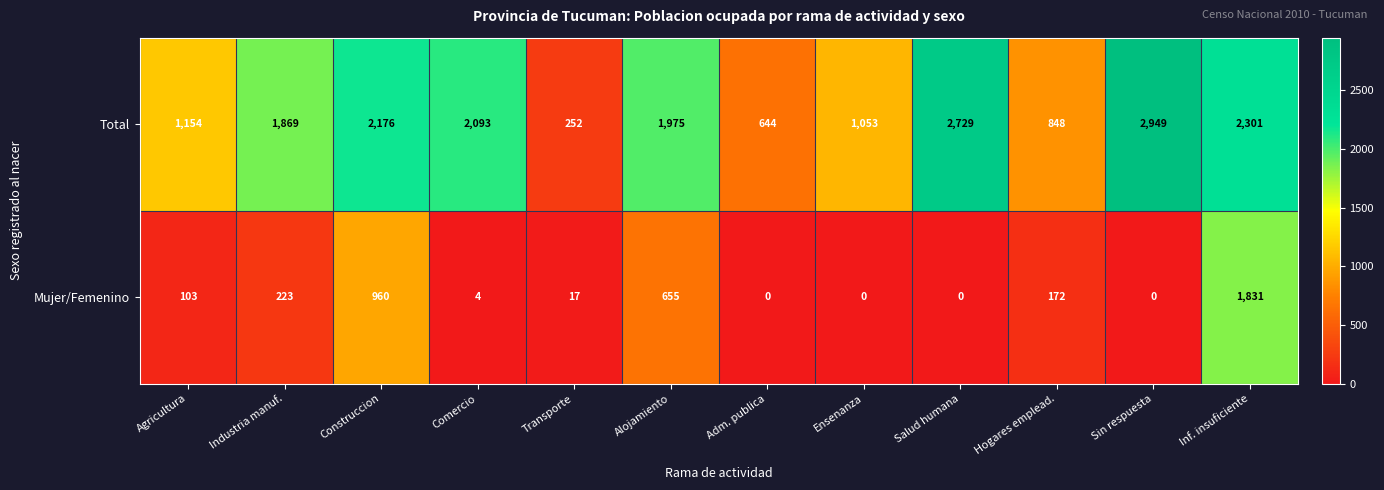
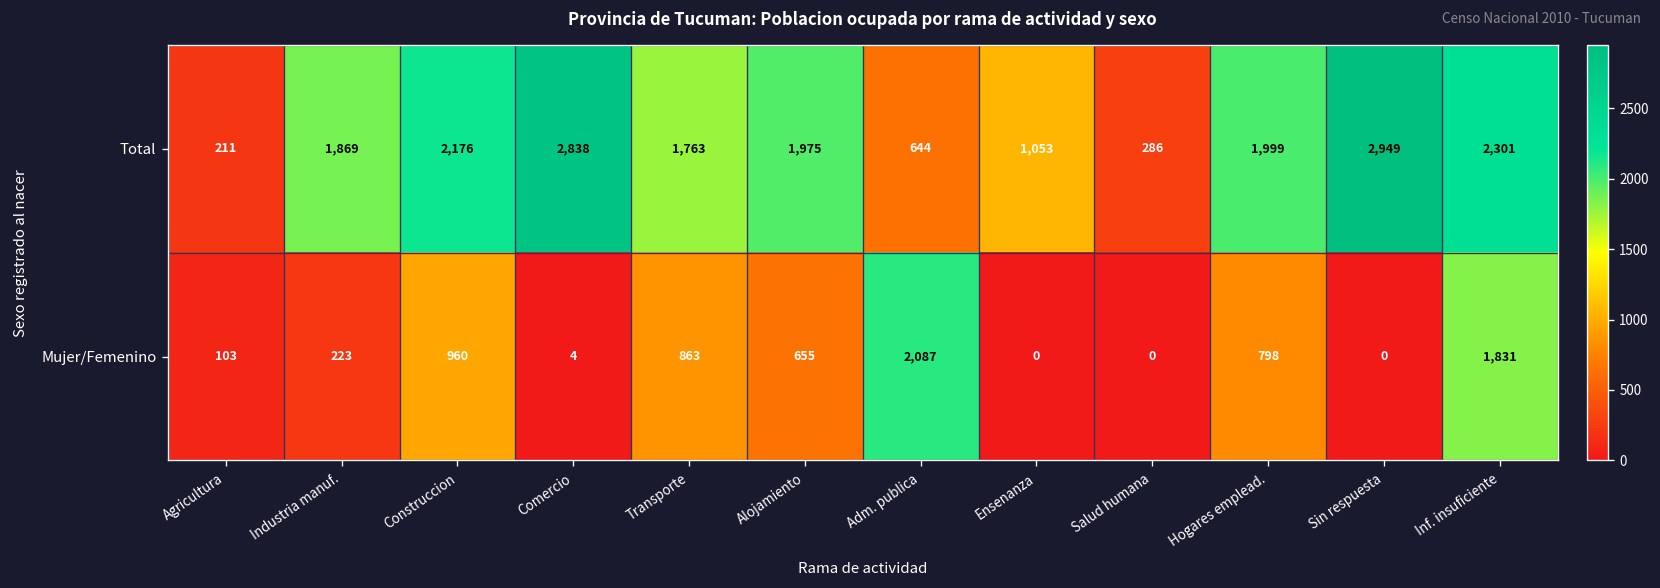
Total, Agricultura: 1,154 -> 211
Total, Comercio: 2,093 -> 2,838
Total, Transporte: 252 -> 1,763
Total, Salud humana: 2,729 -> 286
Total, Hogares emplead.: 848 -> 1,999
Mujer/Femenino, Transporte: 17 -> 863
Mujer/Femenino, Adm. publica: 0 -> 2,087
Mujer/Femenino, Hogares emplead.: 172 -> 798
